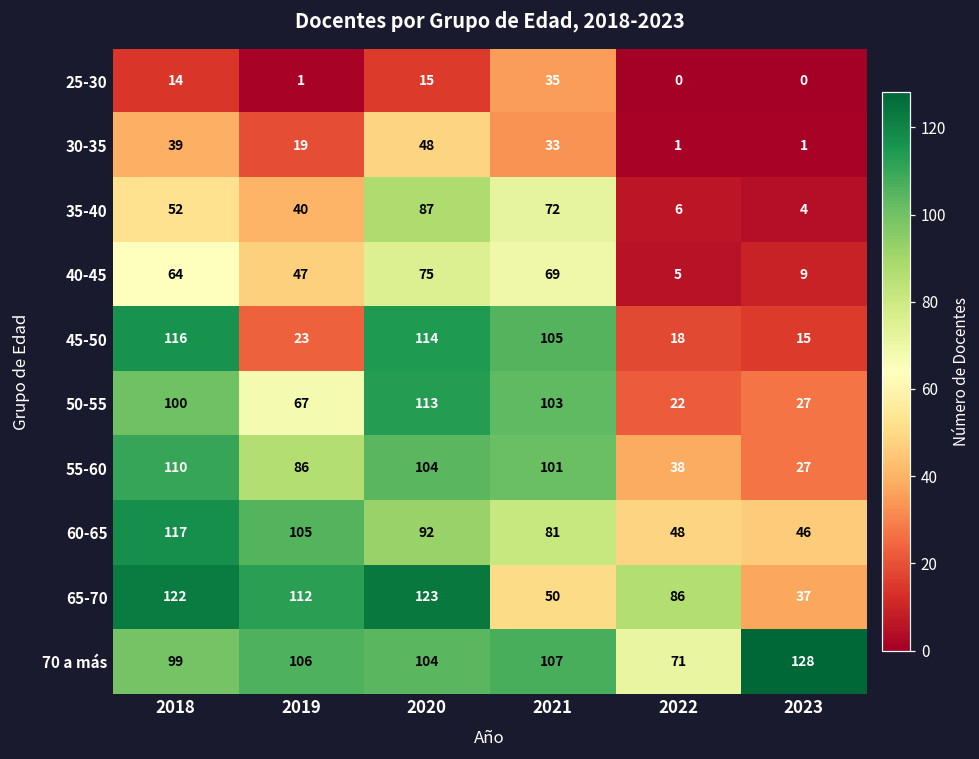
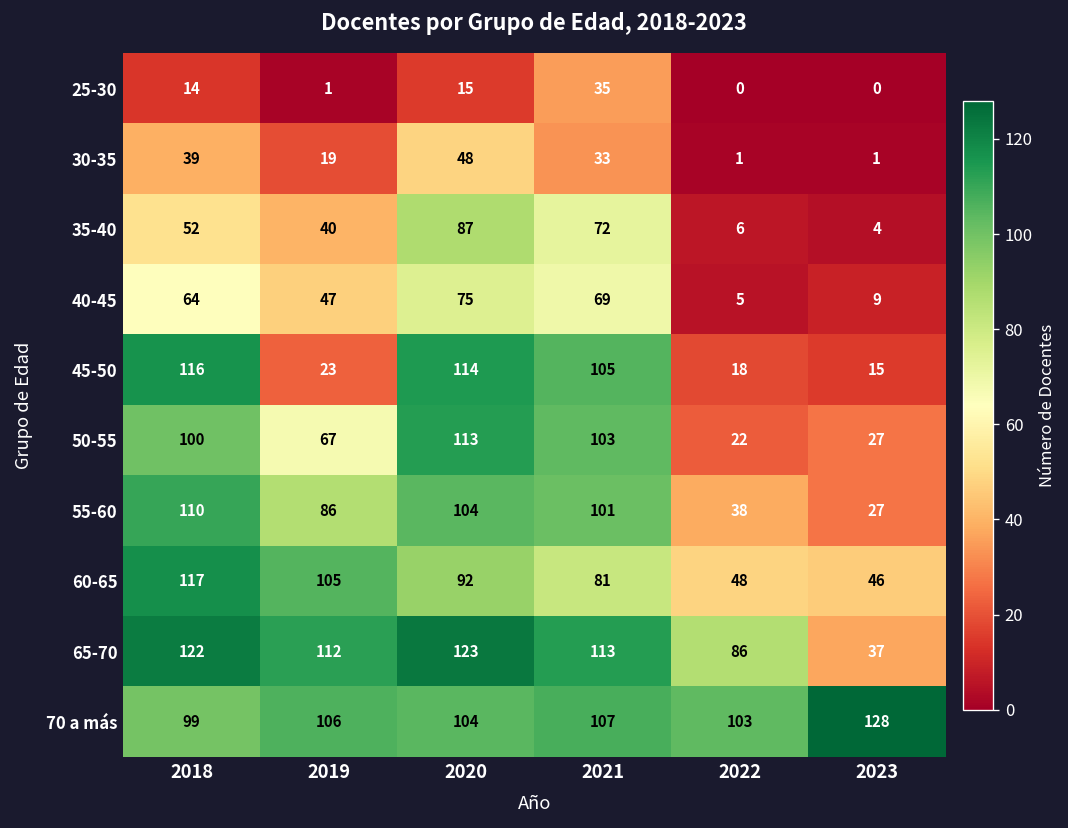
65-70, 2021: 50 -> 113
70 a más, 2022: 71 -> 103
